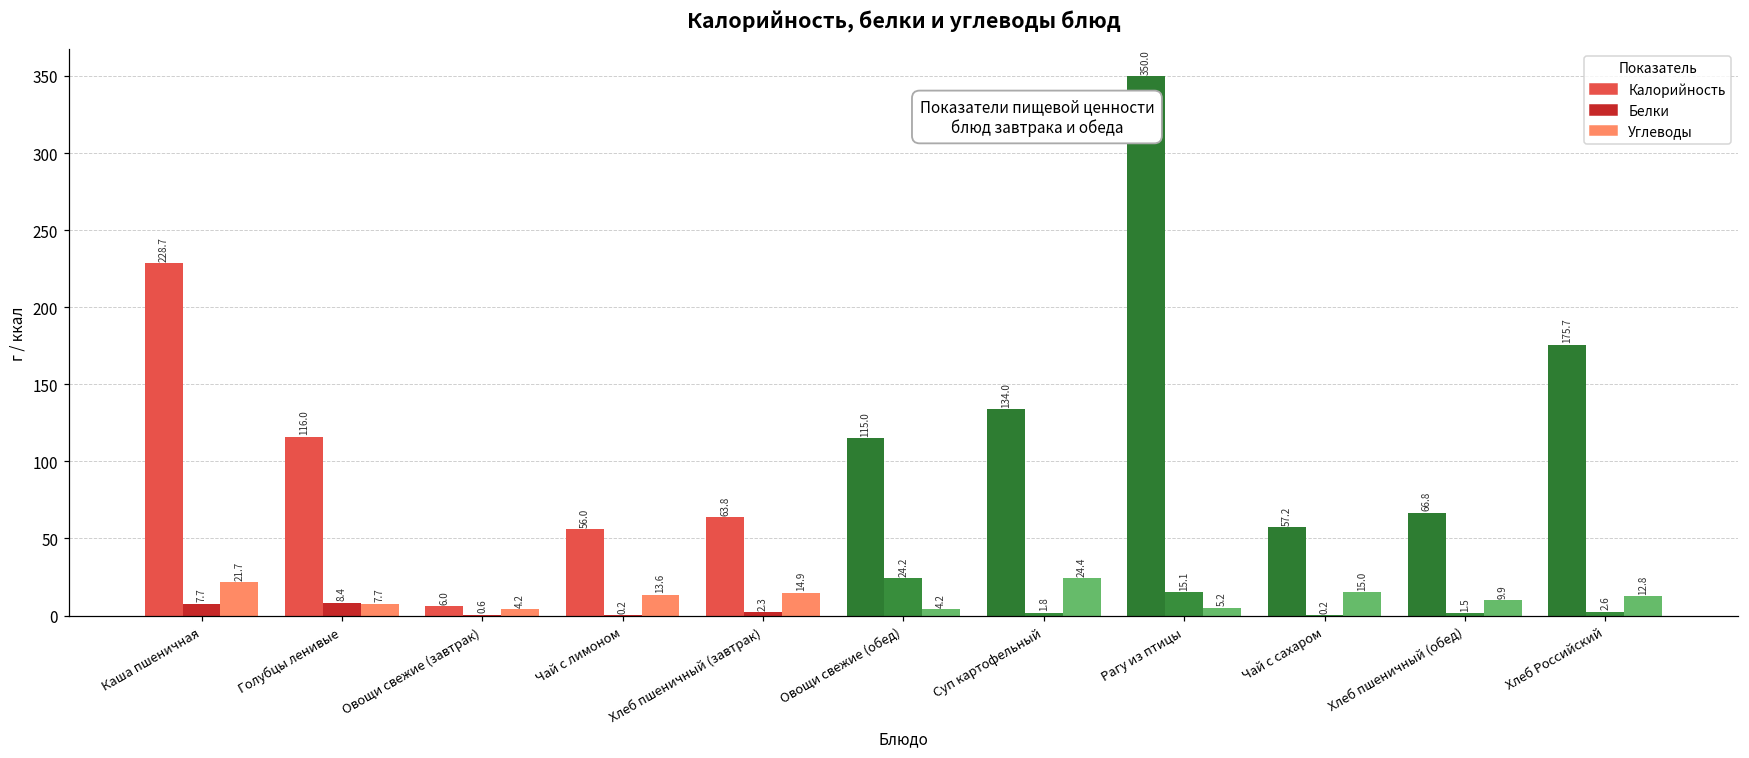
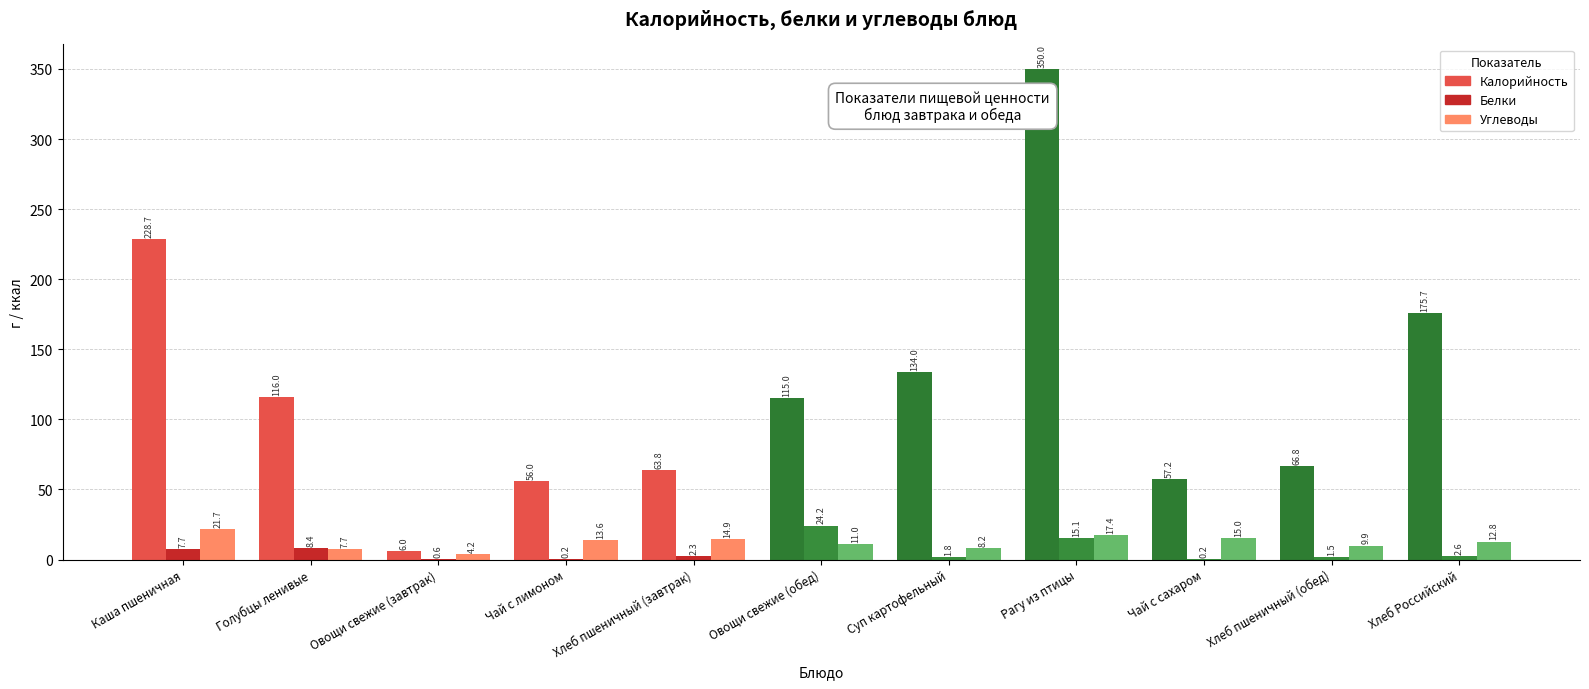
Углеводы, Овощи свежие (обед): 4.2 -> 11.0
Углеводы, Суп картофельный: 24.4 -> 8.2
Углеводы, Рагу из птицы: 5.2 -> 17.4
